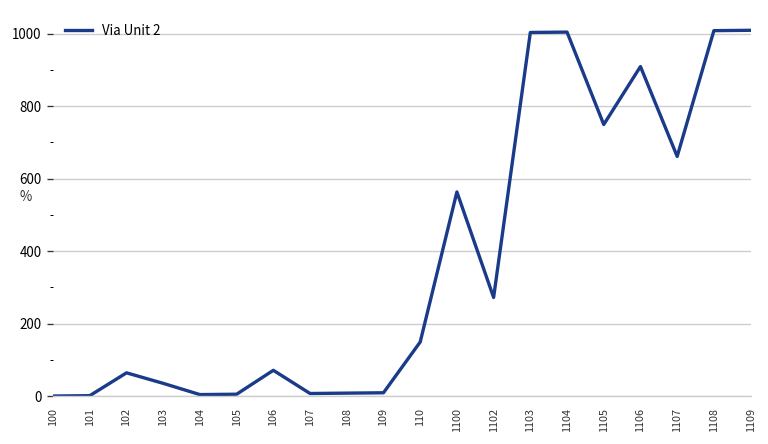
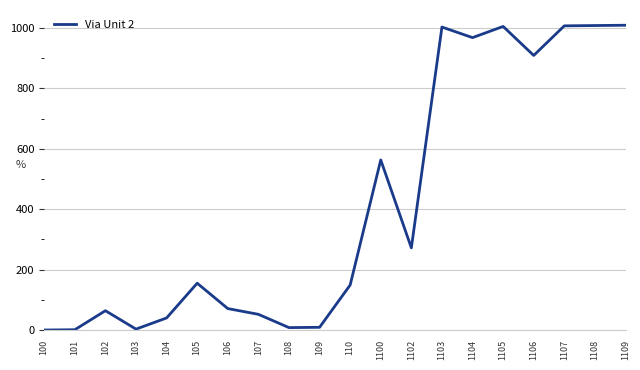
103: 40 -> 0
104: 0 -> 40
105: 10 -> 160
107: 10 -> 50
1104: 1000 -> 970
1105: 750 -> 1010
1107: 660 -> 1010
